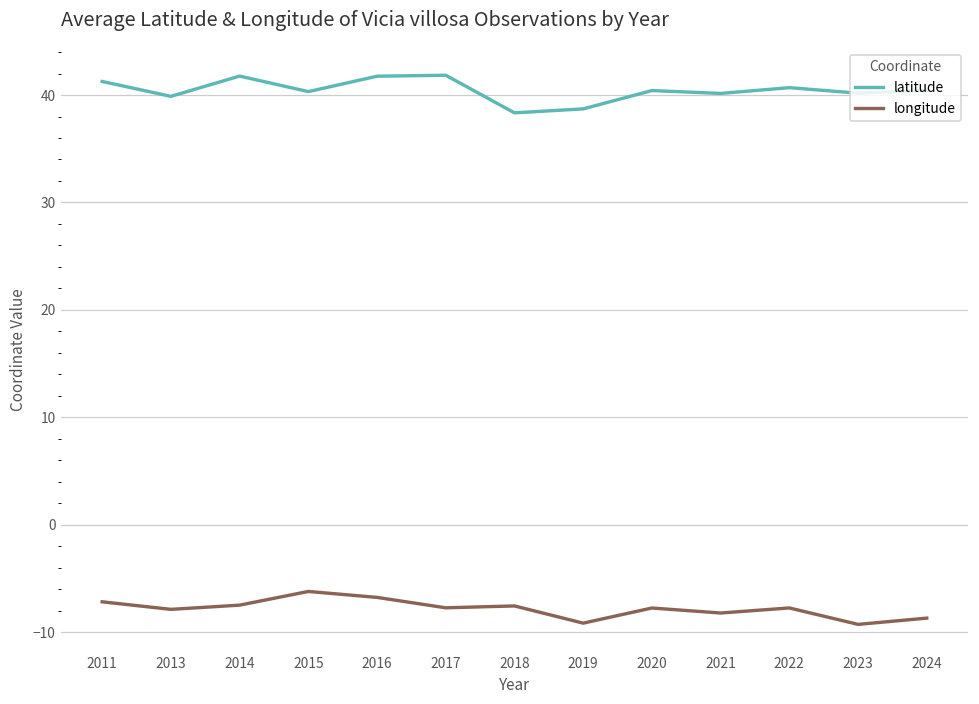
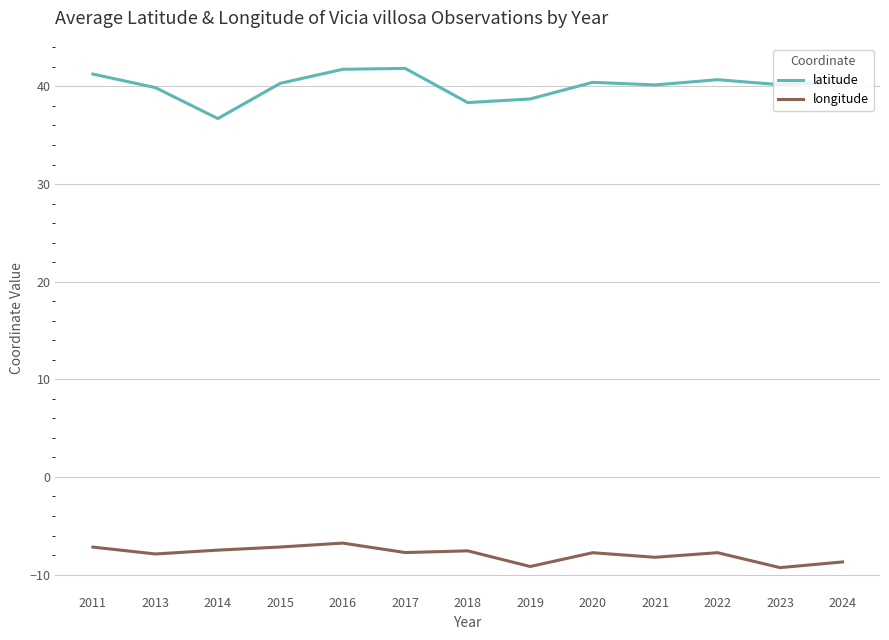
latitude, 2014: 42 -> 37
longitude, 2015: -6 -> -7
